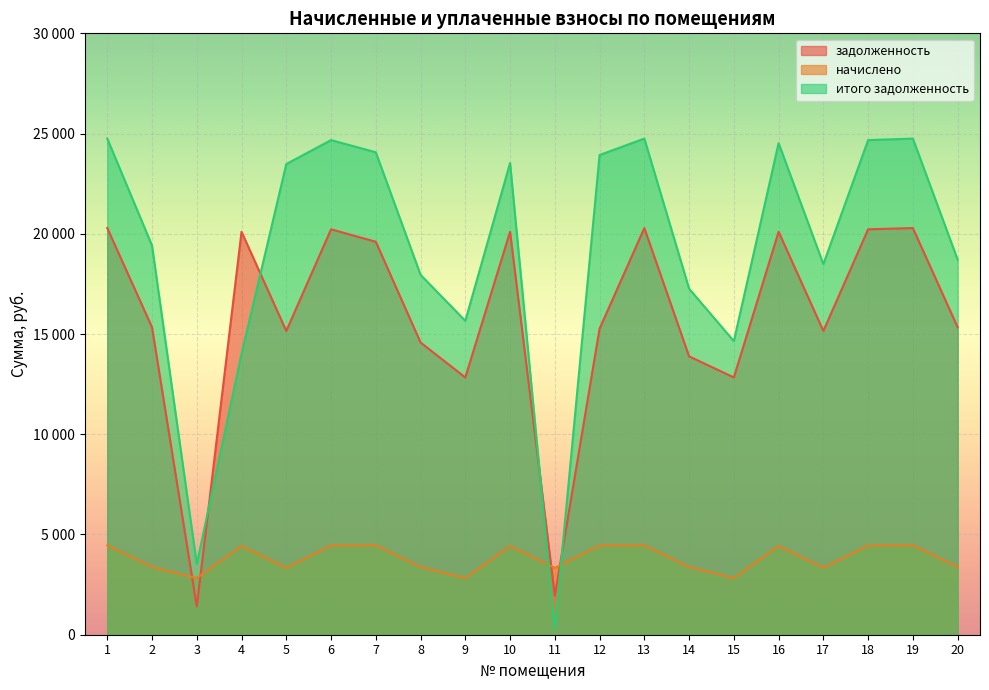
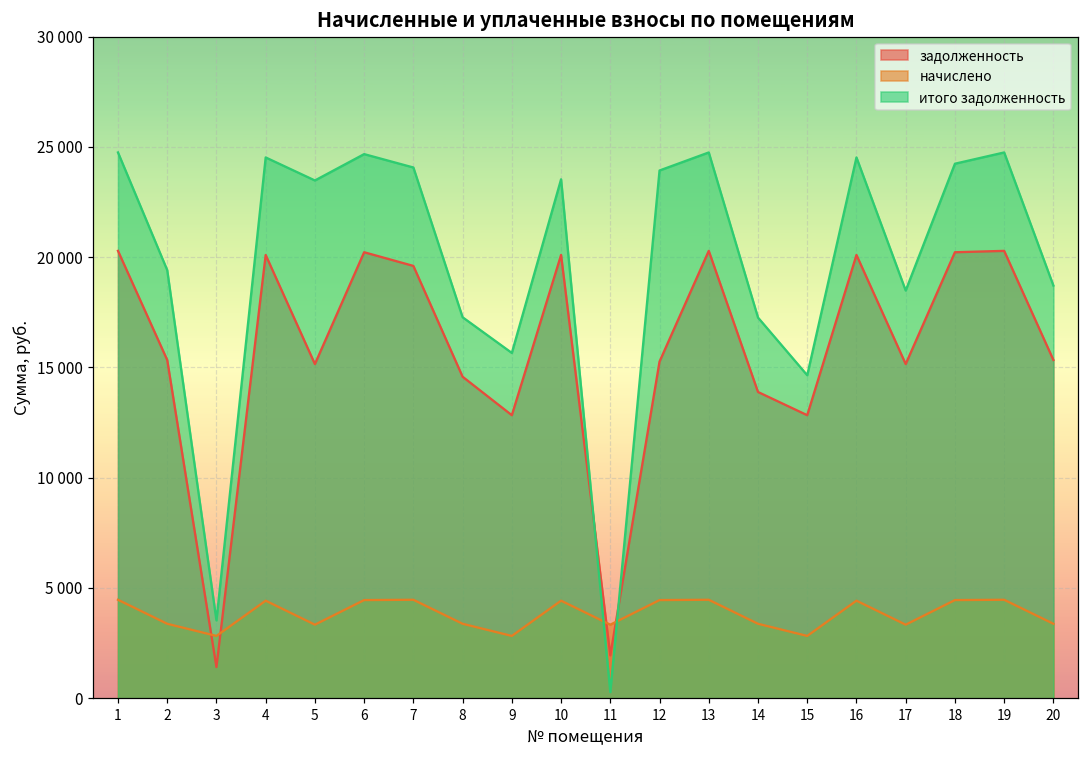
итого задолженность, 4: 14000 -> 24500
итого задолженность, 8: 18000 -> 17300
итого задолженность, 18: 24700 -> 24200
